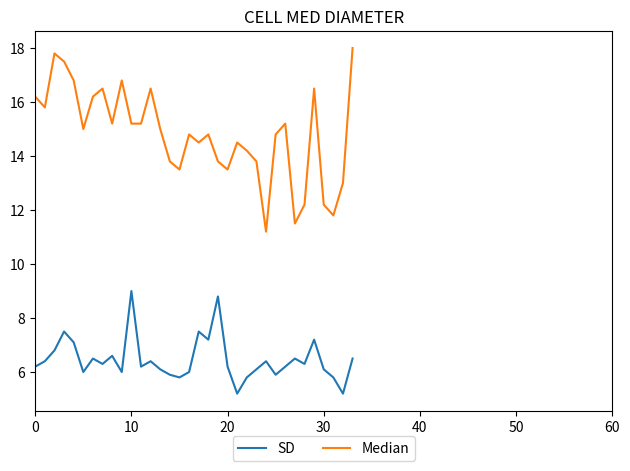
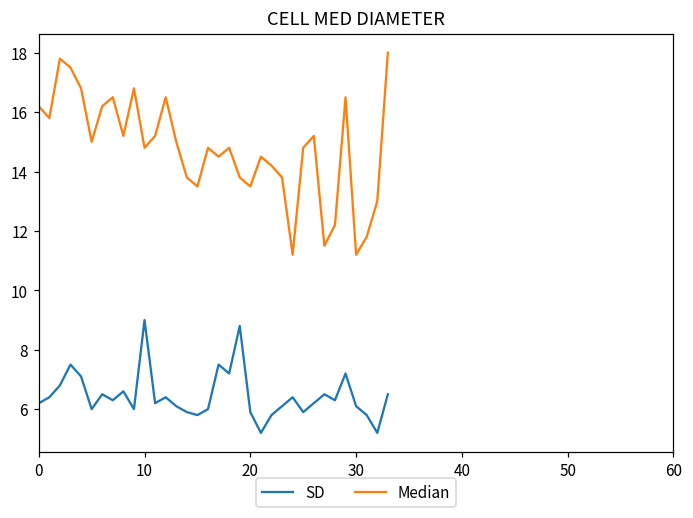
Median, 10: 15.2 -> 14.8
SD, 20: 6.2 -> 5.9
Median, 30: 12.2 -> 11.2
